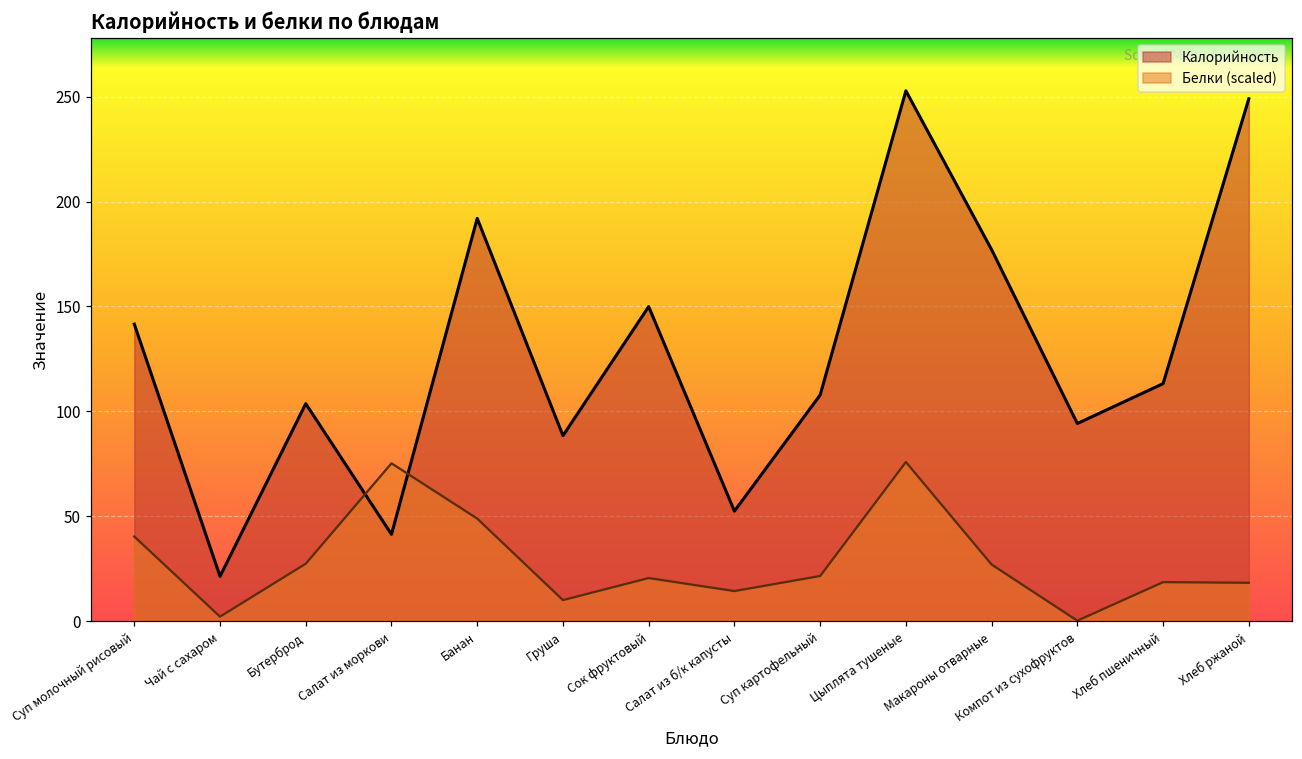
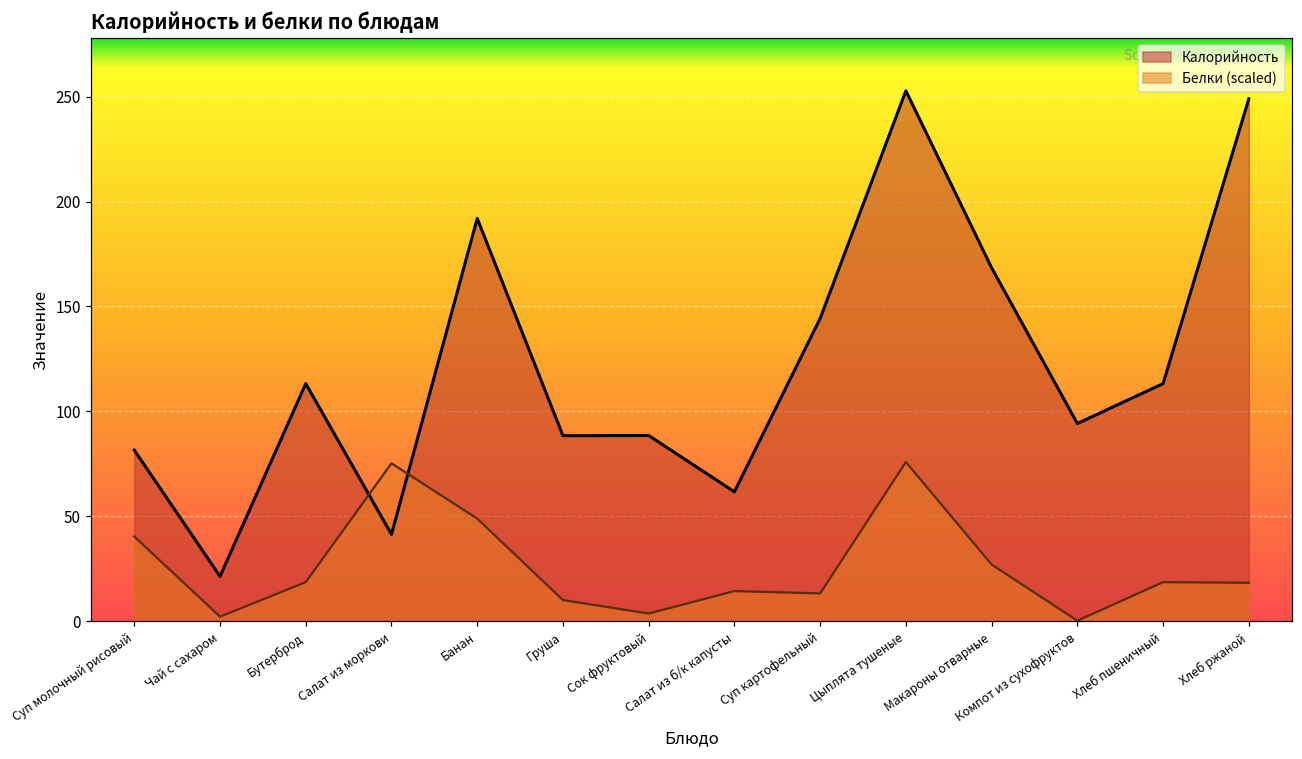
Калорийность, Суп молочный рисовый: 142 -> 82
Калорийность, Бутерброд: 104 -> 113
Белки (scaled), Бутерброд: 27 -> 19
Калорийность, Сок фруктовый: 150 -> 88
Белки (scaled), Сок фруктовый: 21 -> 4
Калорийность, Салат из б/к капусты: 52 -> 62
Калорийность, Суп картофельный: 108 -> 144
Белки (scaled), Суп картофельный: 22 -> 13
Калорийность, Макароны отварные: 177 -> 168
